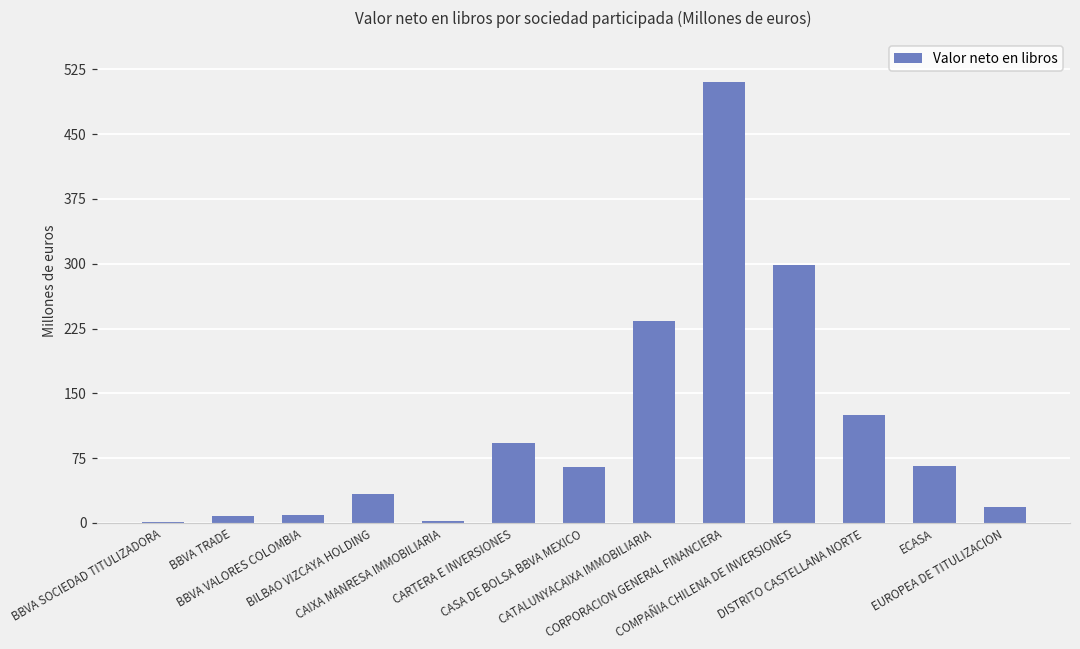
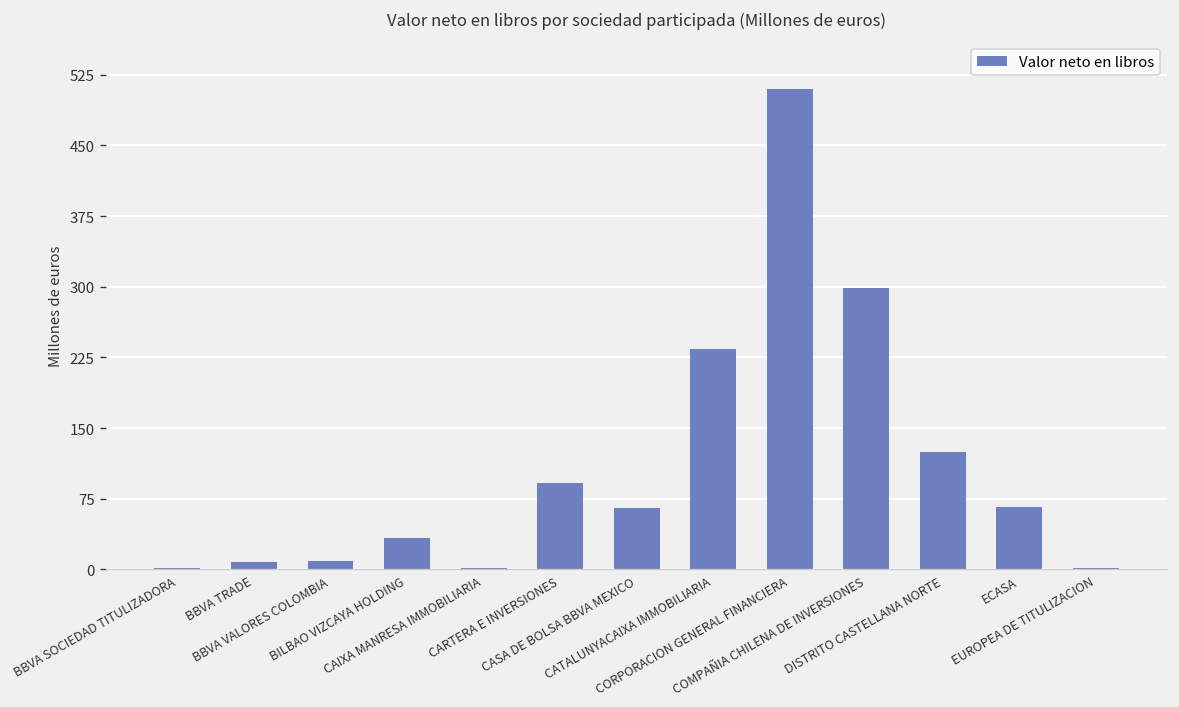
EUROPEA DE TITULIZACION: 20 -> 0
